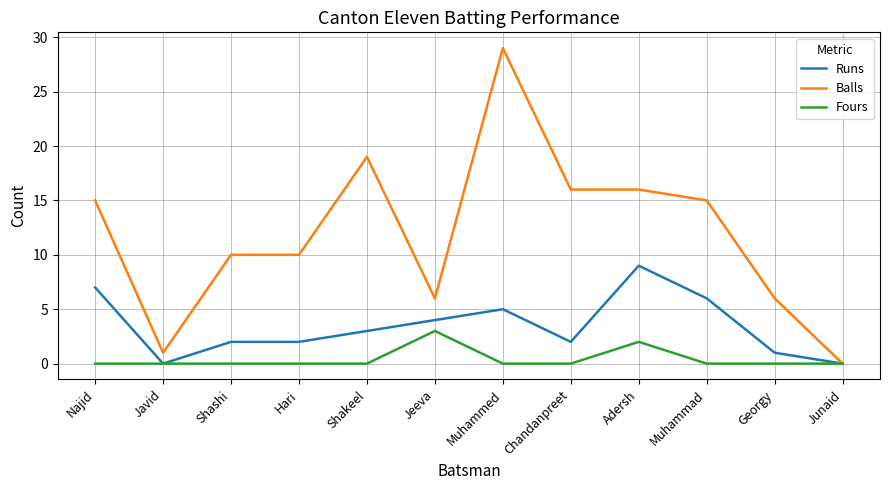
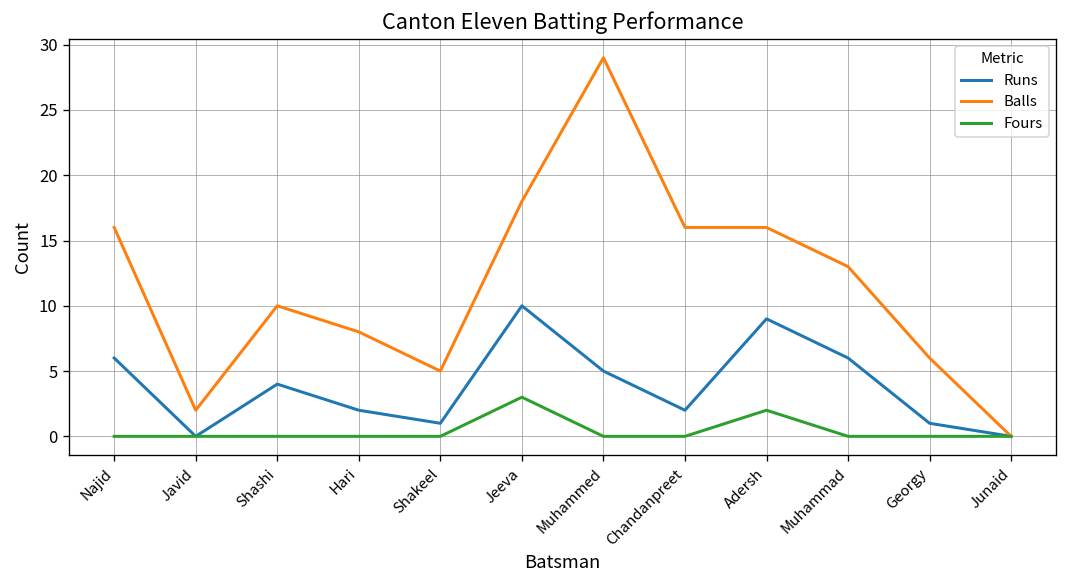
Runs, Najid: 7 -> 6
Balls, Najid: 15 -> 16
Balls, Javid: 1 -> 2
Runs, Shashi: 2 -> 4
Balls, Hari: 10 -> 8
Runs, Shakeel: 3 -> 1
Balls, Shakeel: 19 -> 5
Runs, Jeeva: 4 -> 10
Balls, Jeeva: 6 -> 18
Balls, Muhammad: 15 -> 13
